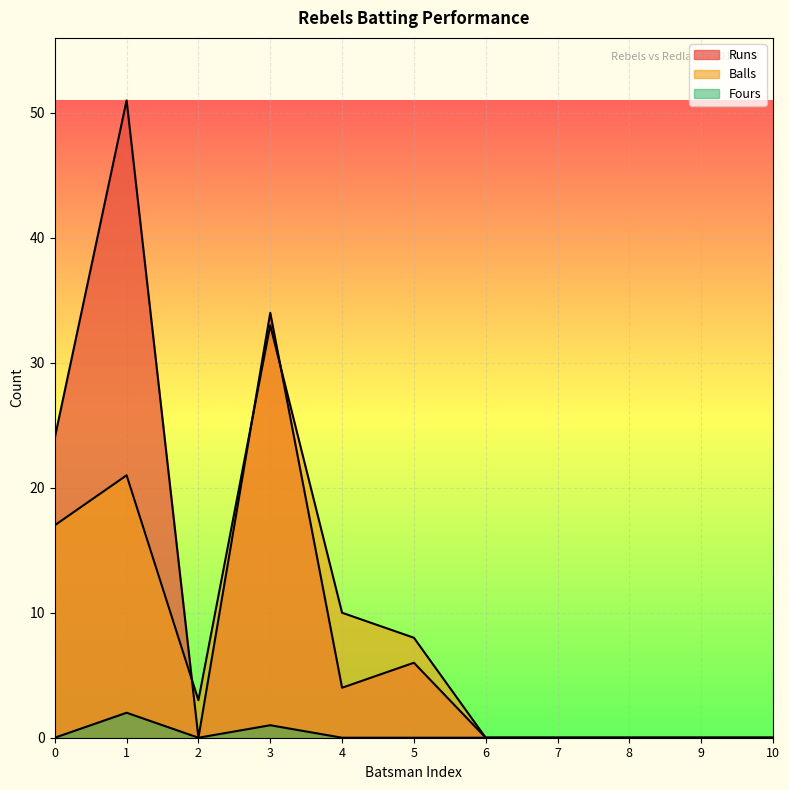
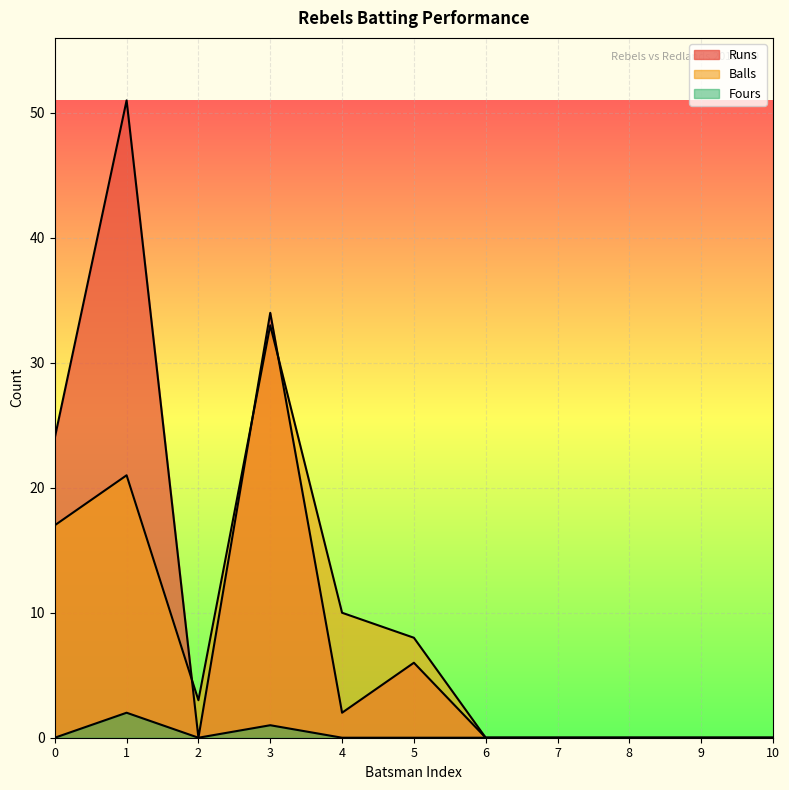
Runs, 4: 4 -> 2
